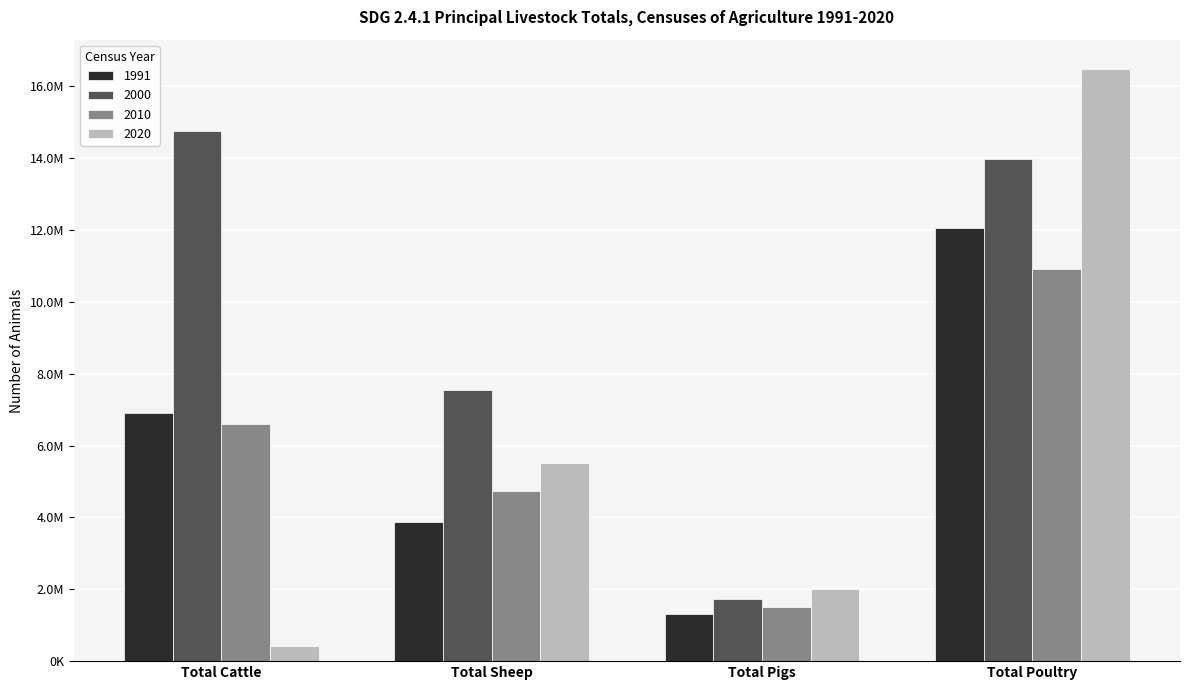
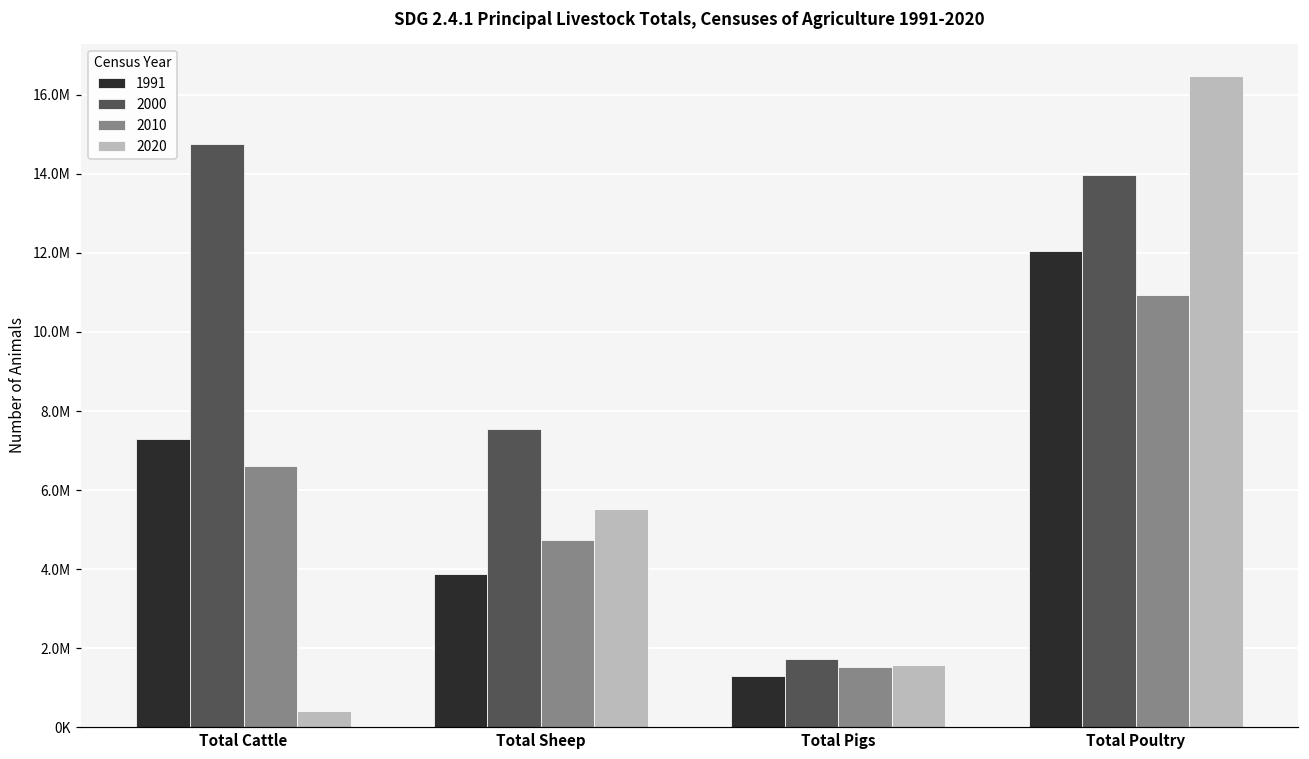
1991, Total Cattle: 6900000 -> 7300000
2020, Total Pigs: 2000000 -> 1600000
